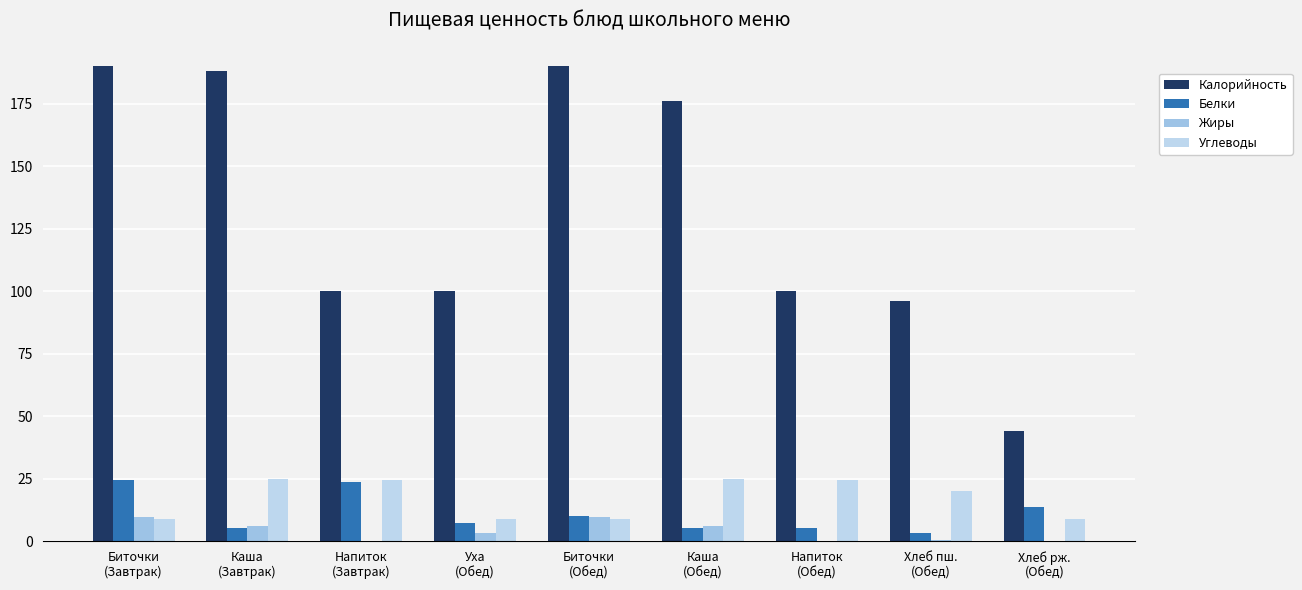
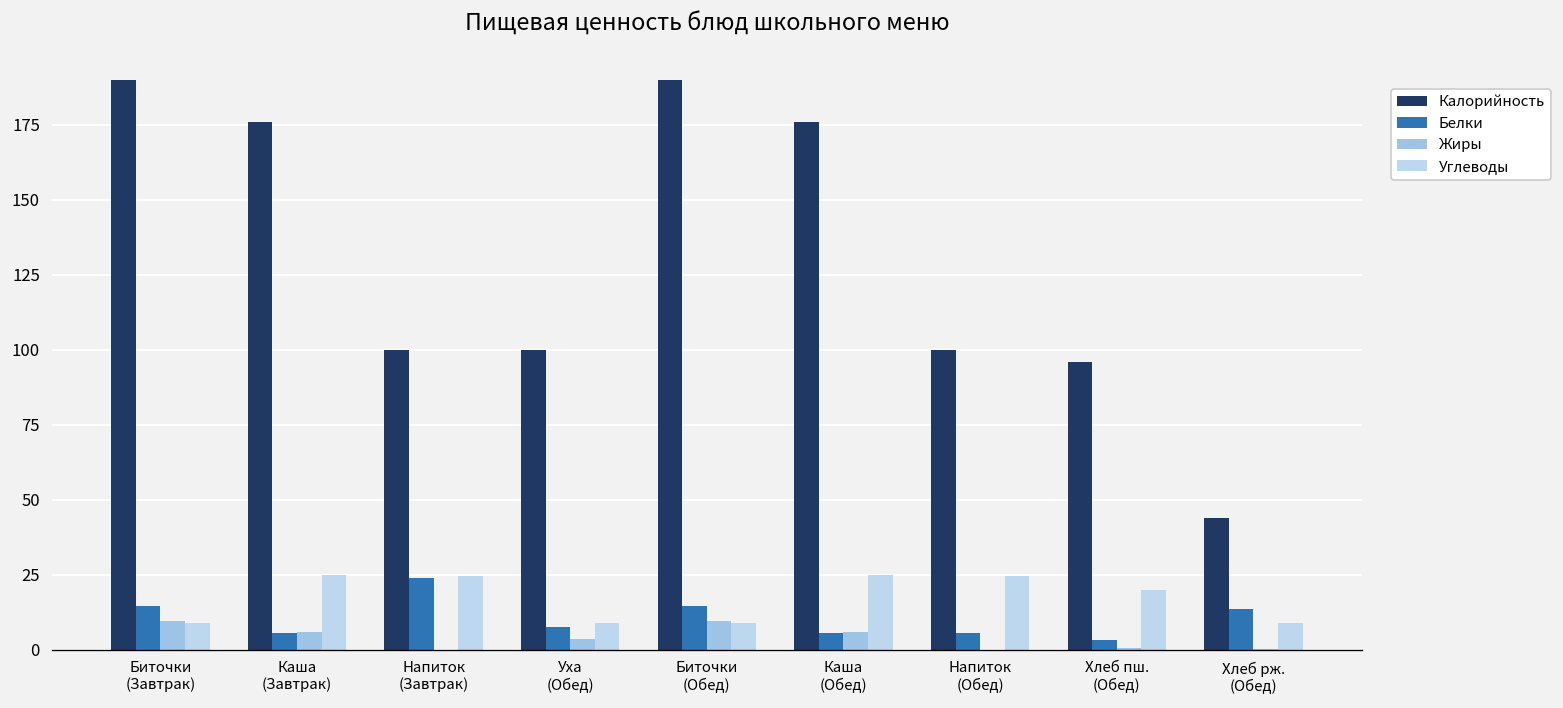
Белки, Биточки (Завтрак): 24 -> 15
Калорийность, Каша (Завтрак): 188 -> 176
Белки, Биточки (Обед): 10 -> 15
